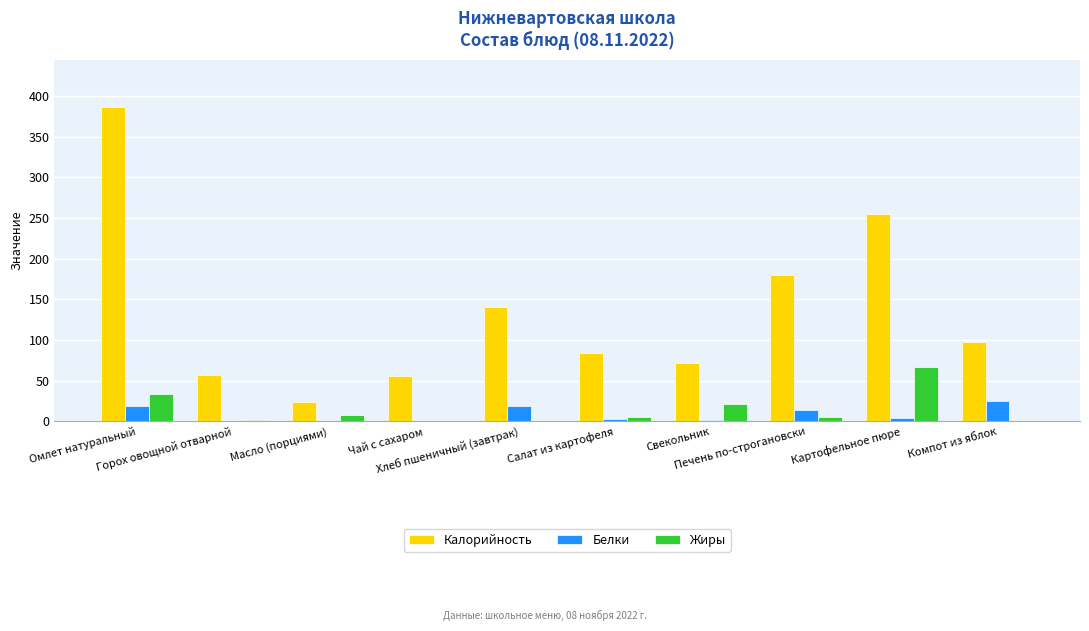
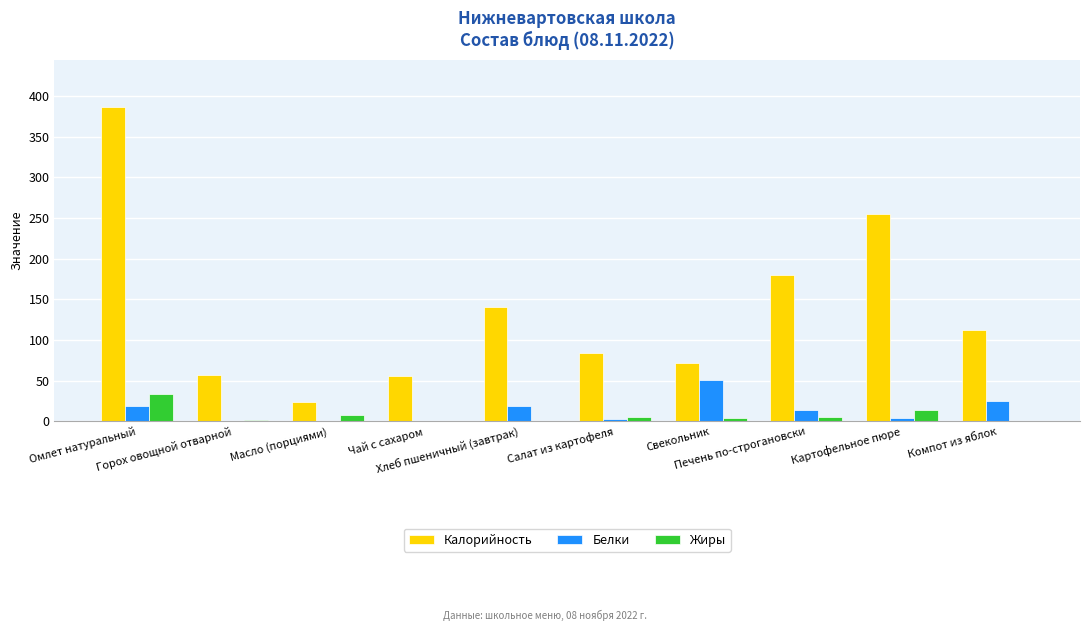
Белки, Свекольник: 0 -> 50
Жиры, Свекольник: 20 -> 0
Жиры, Картофельное пюре: 70 -> 10
Калорийность, Компот из яблок: 100 -> 110
